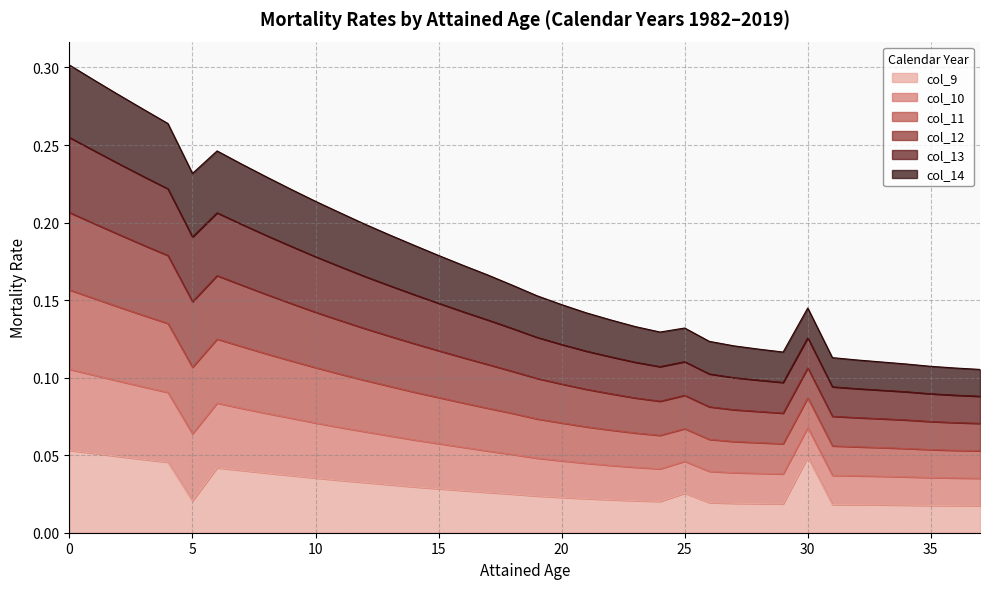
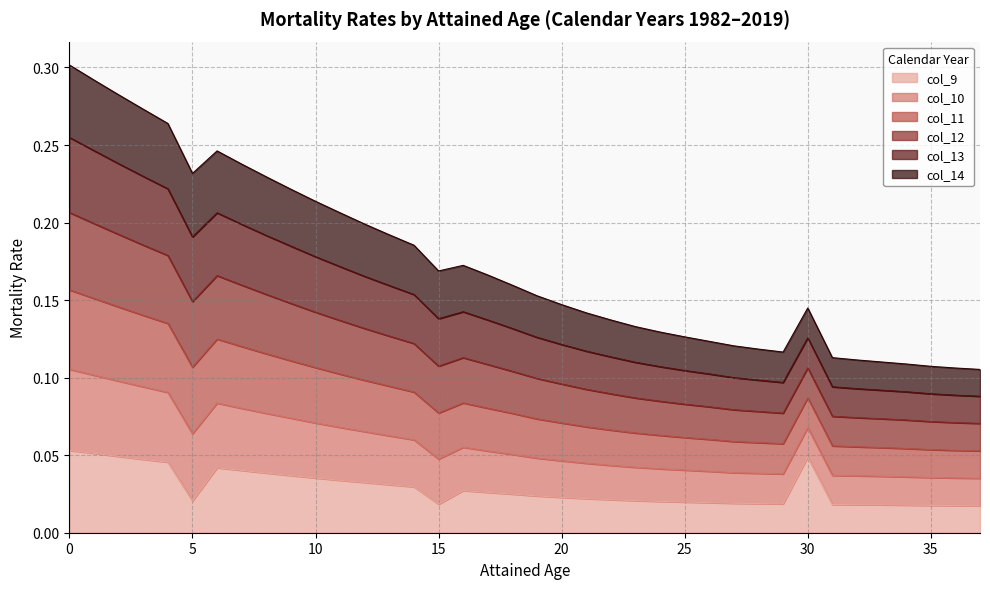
col_9, 15: 0.028 -> 0.018
col_9, 25: 0.026 -> 0.020
